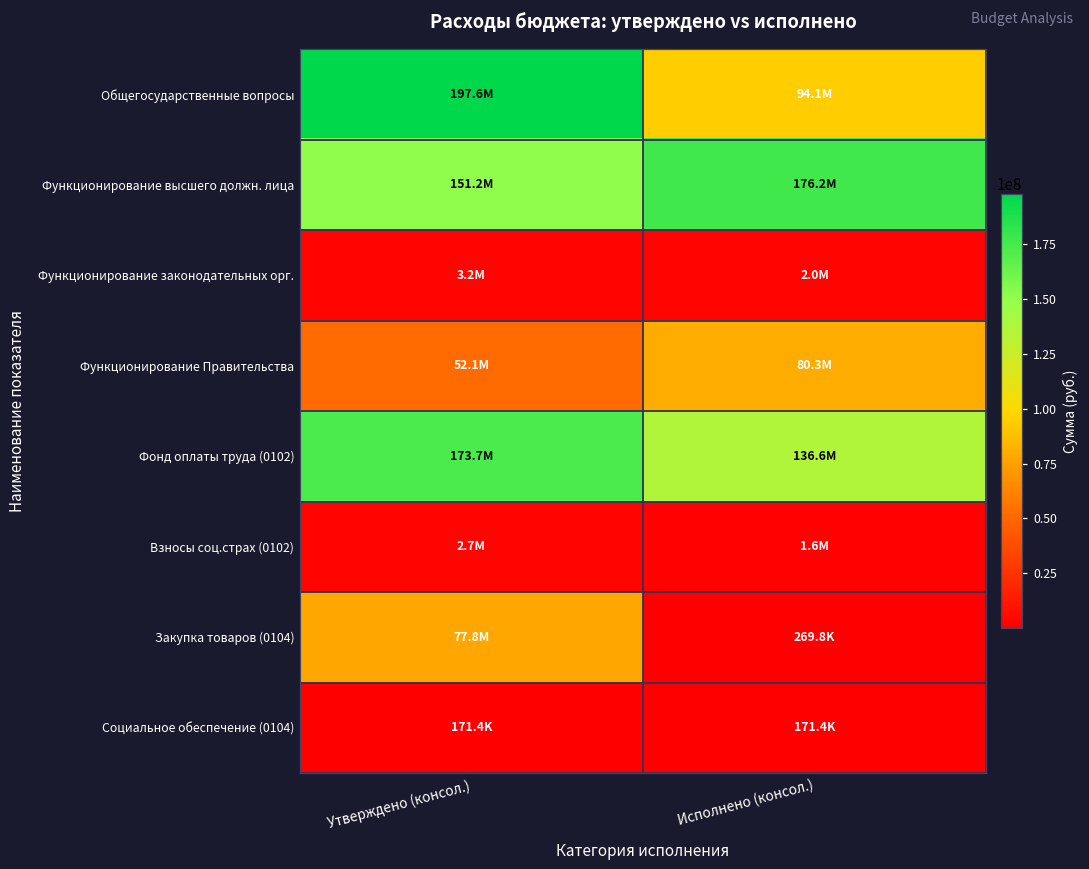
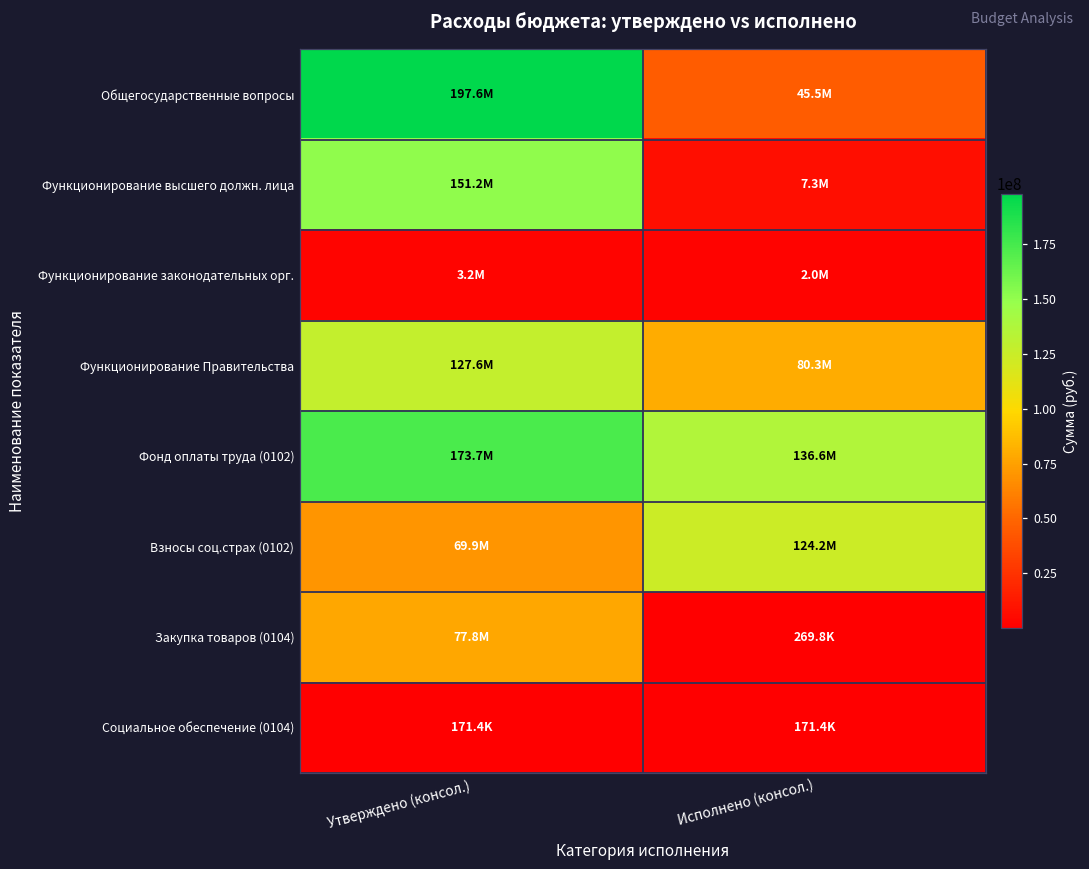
Общегосударственные вопросы, Исполнено (консол.): 94.1M -> 45.5M
Функционирование высшего должн. лица, Исполнено (консол.): 176.2M -> 7.3M
Функционирование Правительства, Утверждено (консол.): 52.1M -> 127.6M
Взносы соц.страх (0102), Утверждено (консол.): 2.7M -> 69.9M
Взносы соц.страх (0102), Исполнено (консол.): 1.6M -> 124.2M
